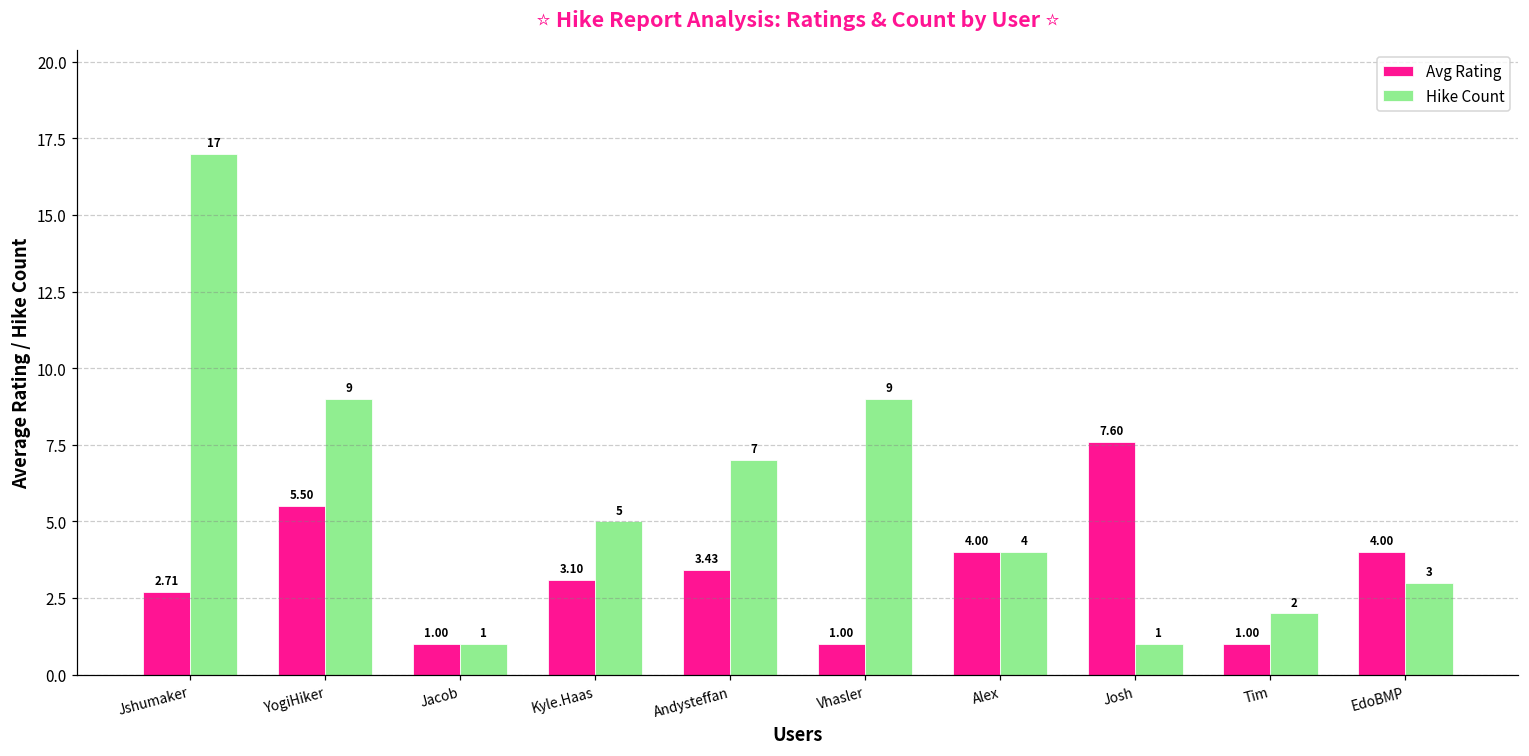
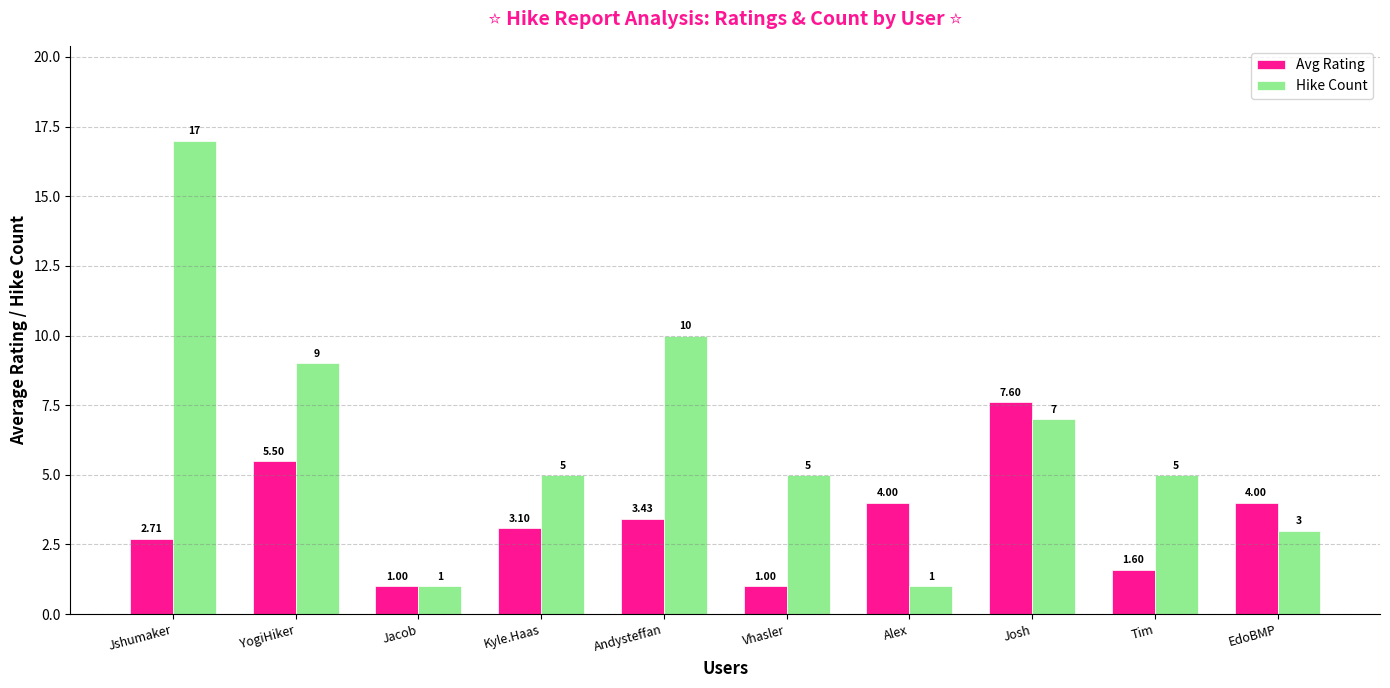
Hike Count, Andysteffan: 7 -> 10
Hike Count, Vhasler: 9 -> 5
Hike Count, Alex: 4 -> 1
Hike Count, Josh: 1 -> 7
Avg Rating, Tim: 1.00 -> 1.60
Hike Count, Tim: 2 -> 5
